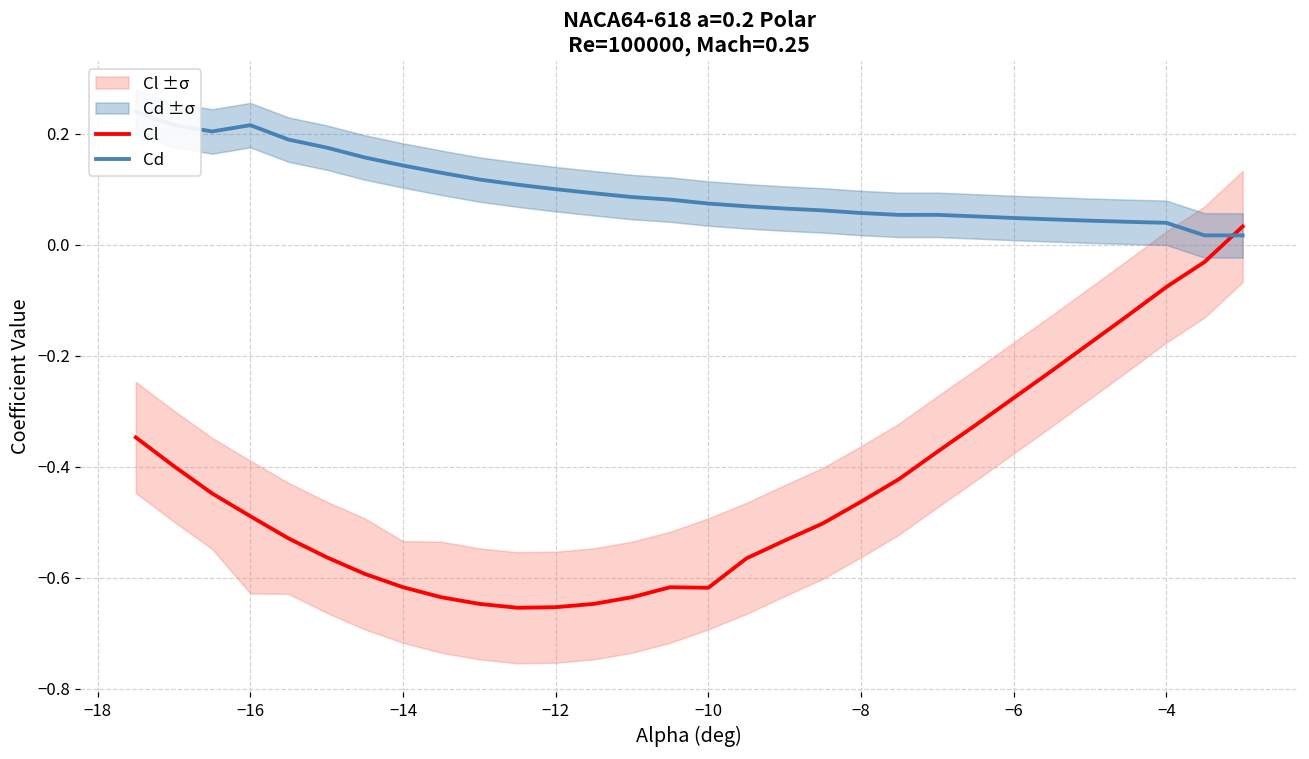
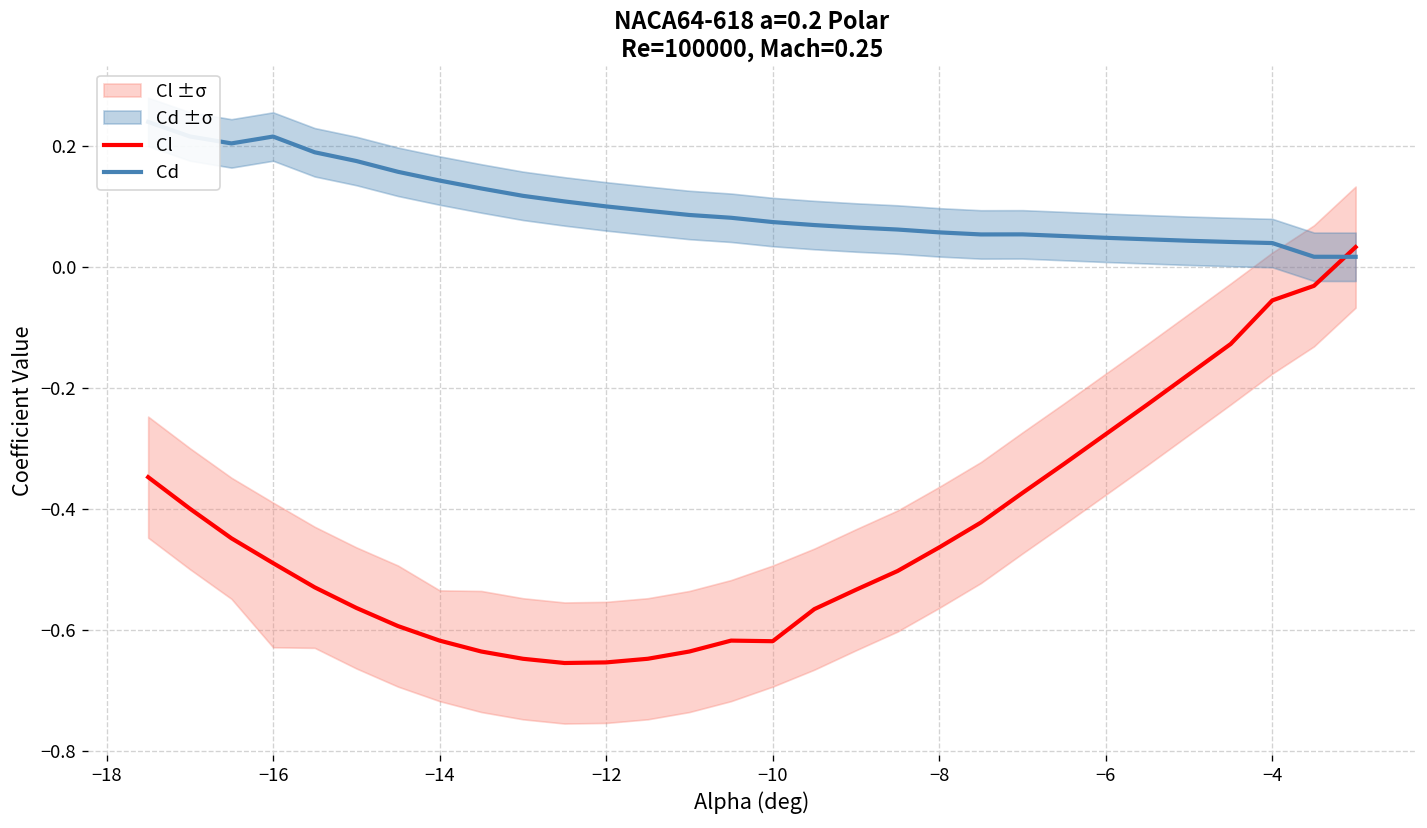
Cl, −4: -0.08 -> -0.06
